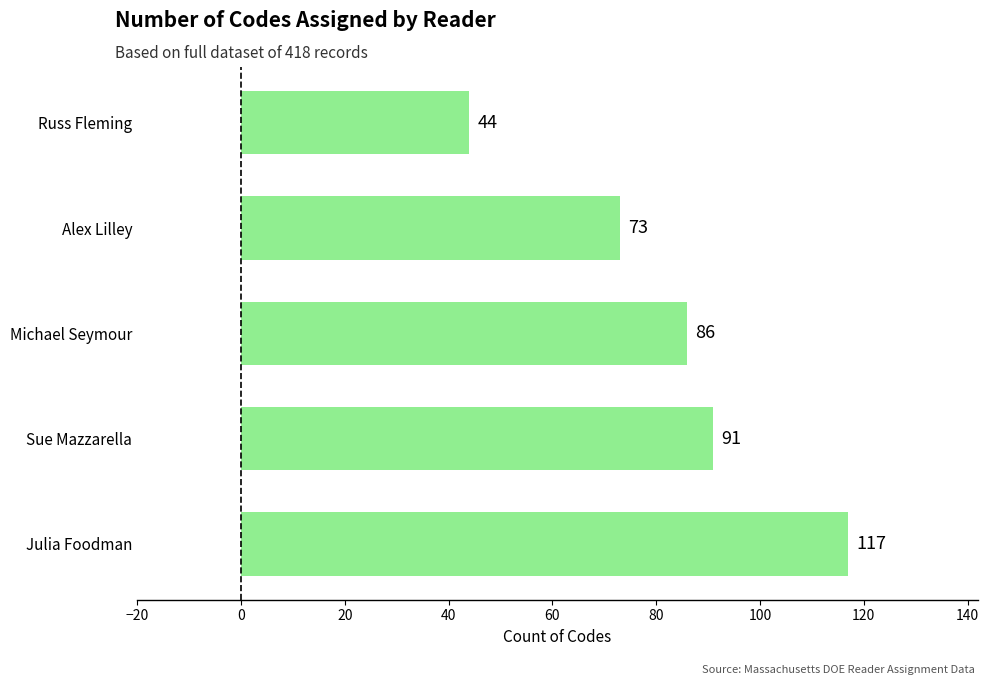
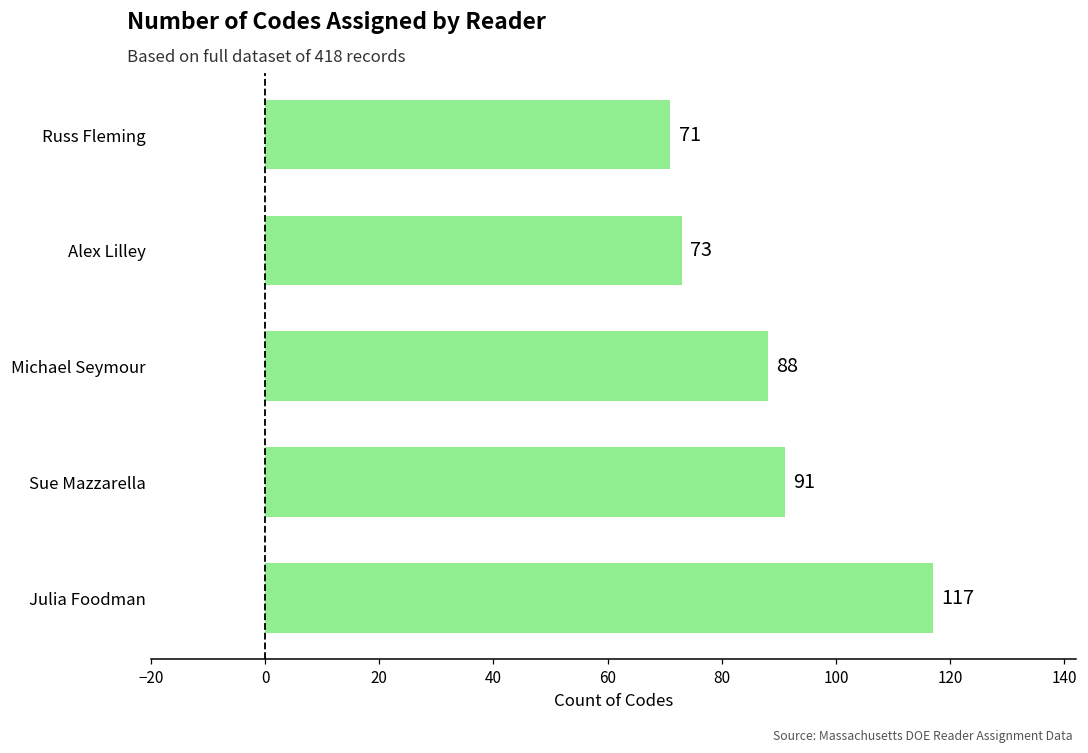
Russ Fleming: 44 -> 71
Michael Seymour: 86 -> 88
